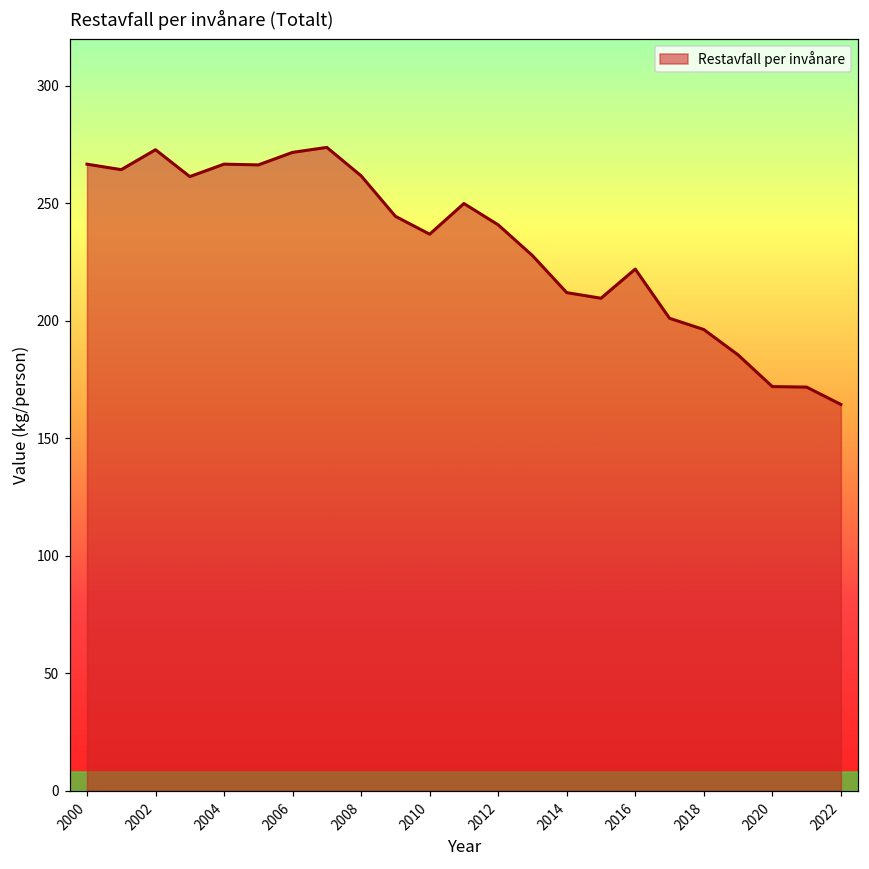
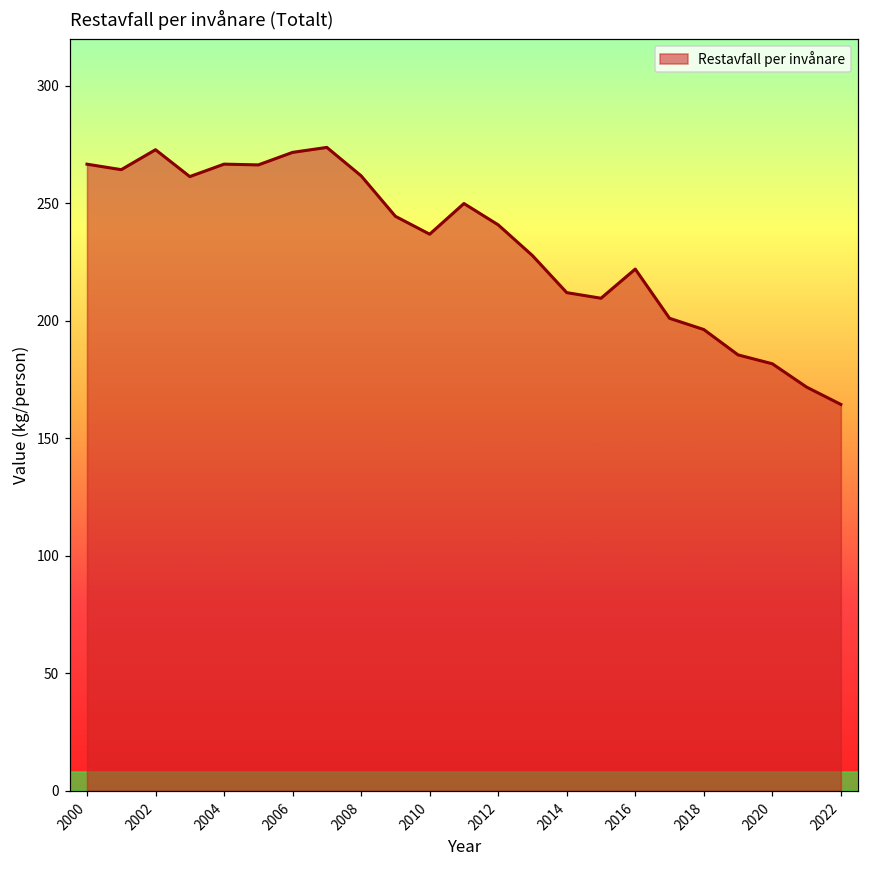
2020: 172 -> 182
